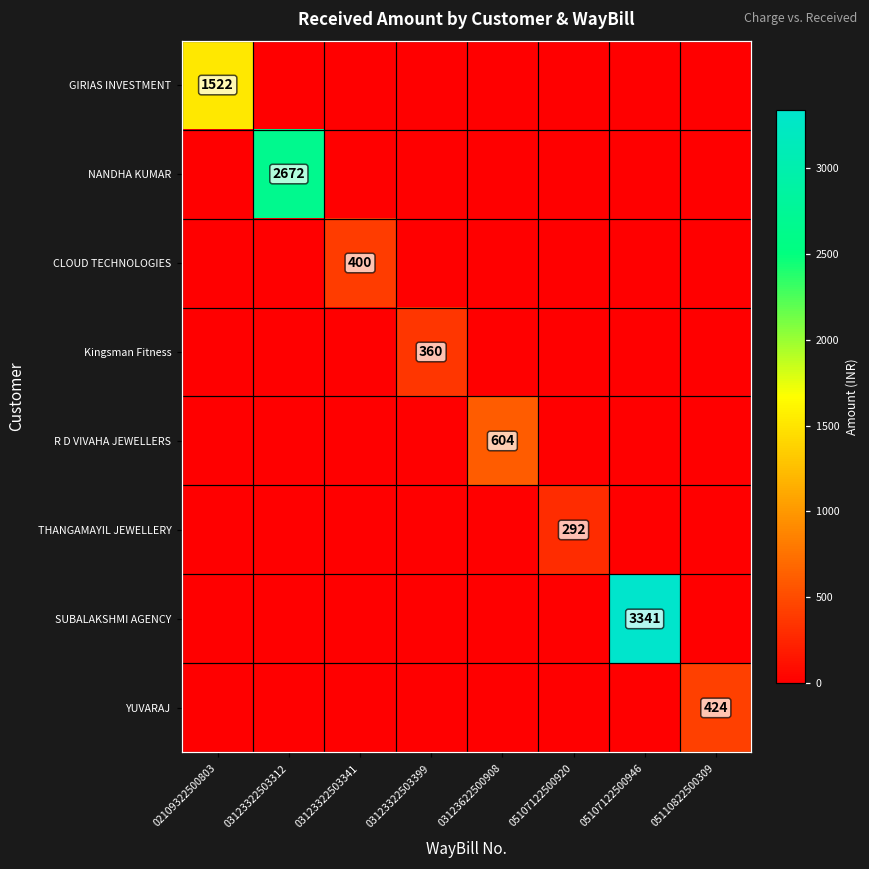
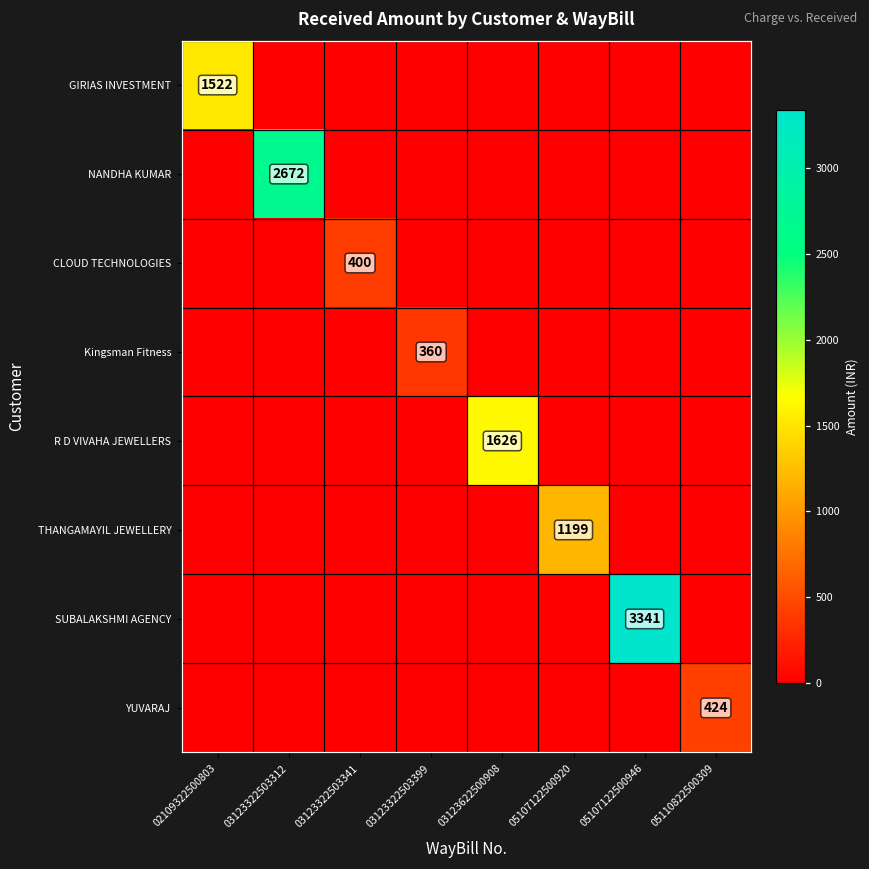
R D VIVAHA JEWELLERS, 03123622500908: 604 -> 1626
THANGAMAYIL JEWELLERY, 05107122500920: 292 -> 1199
